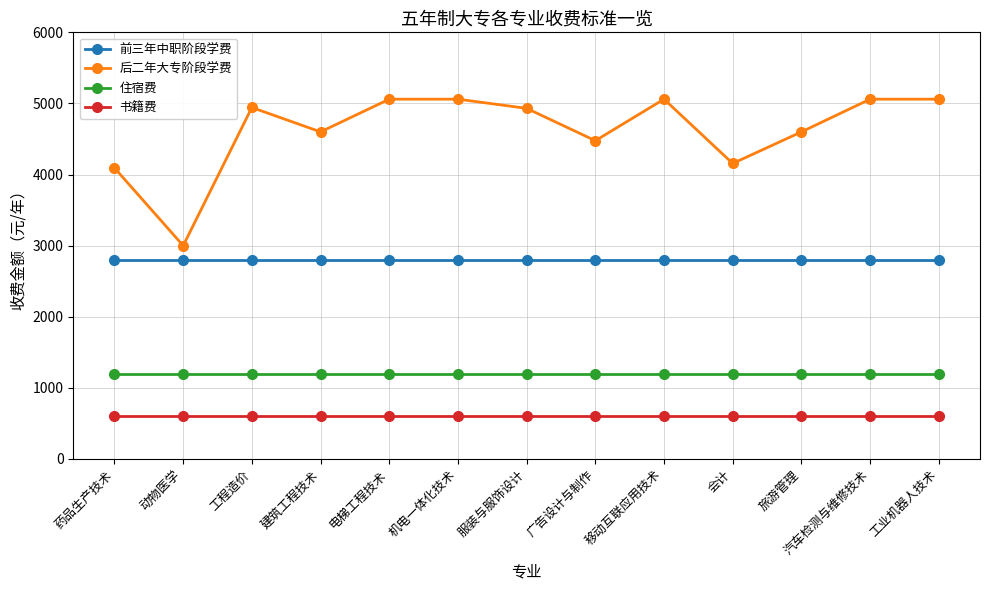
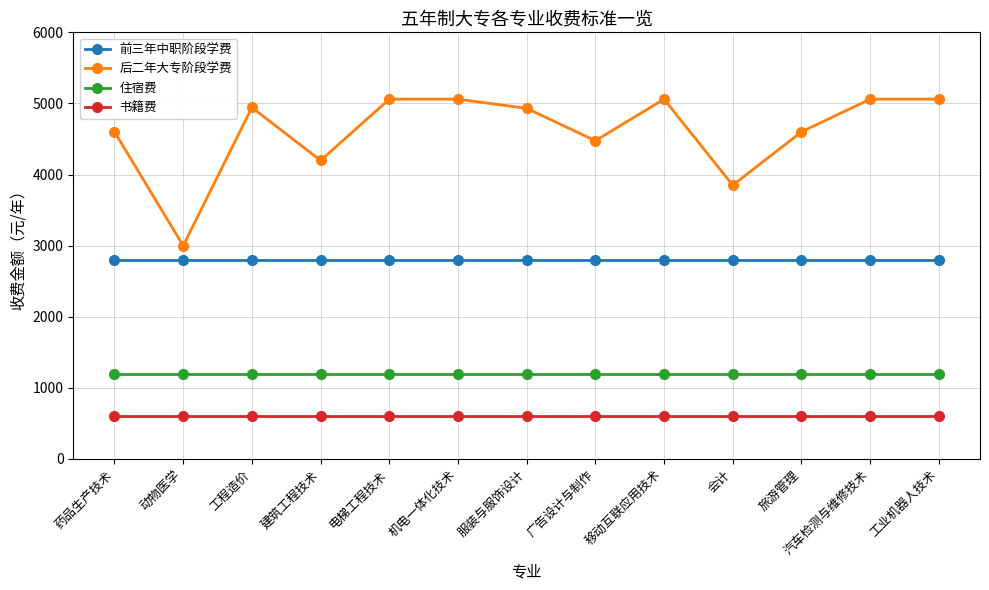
后二年大专阶段学费, 药品生产技术: 4100 -> 4600
后二年大专阶段学费, 建筑工程技术: 4600 -> 4200
后二年大专阶段学费, 会计: 4200 -> 3900
